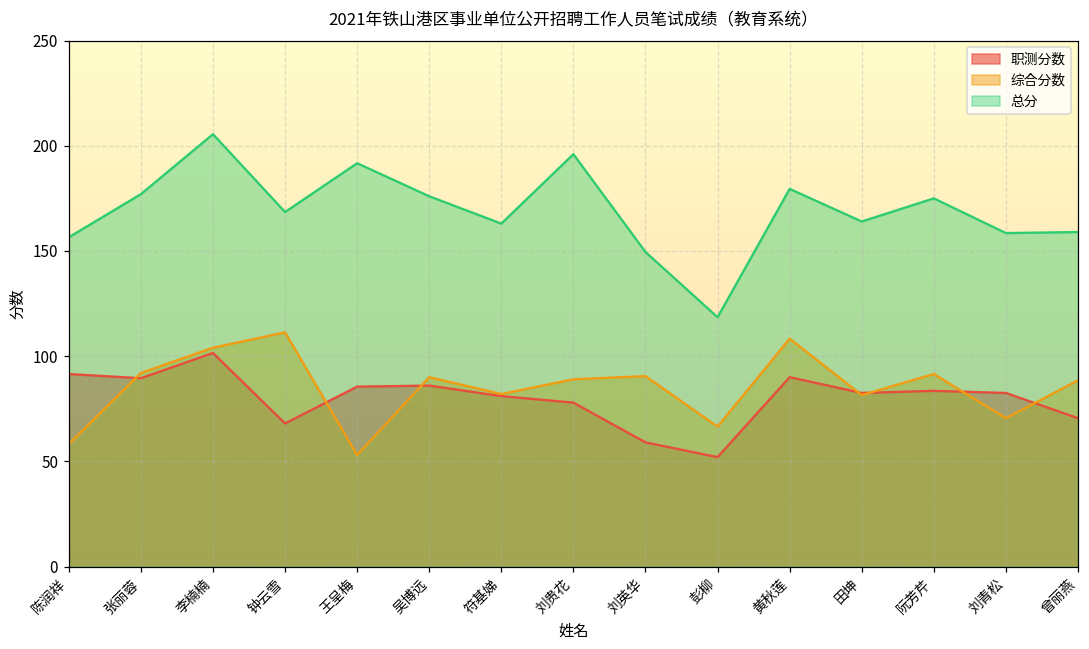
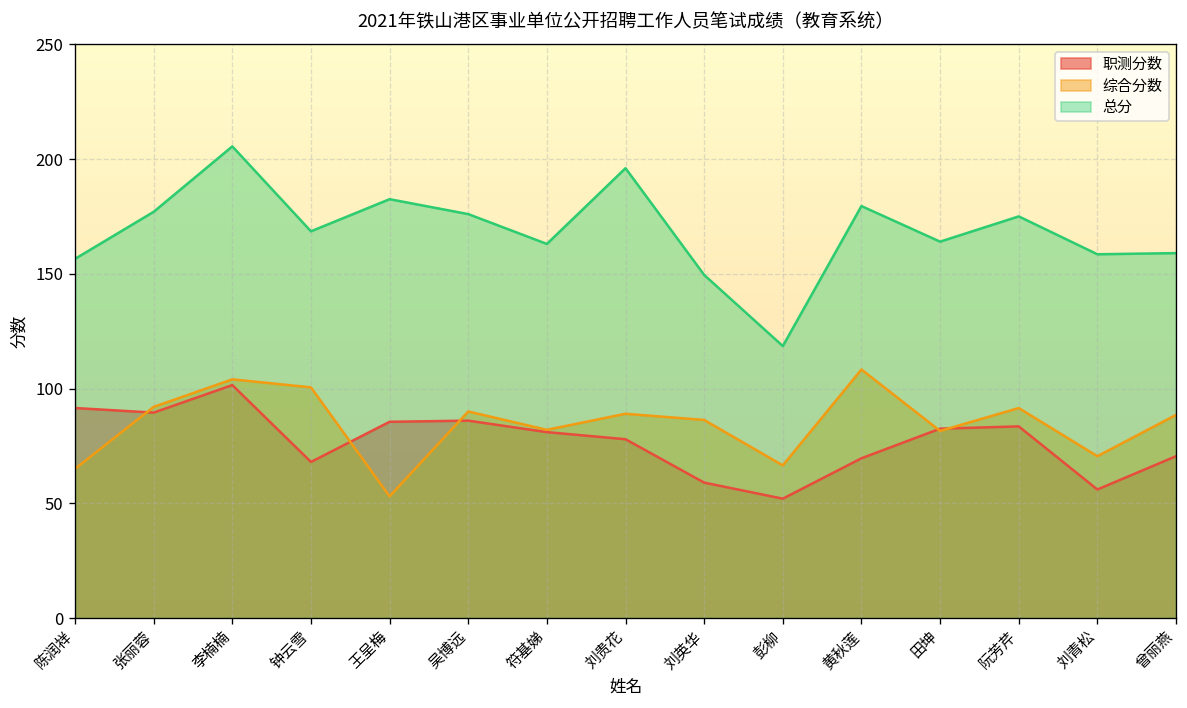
综合分数, 陈润祥: 58 -> 65
综合分数, 钟云雪: 111 -> 101
总分, 王呈梅: 192 -> 183
综合分数, 刘英华: 91 -> 86
职测分数, 黄秋莲: 90 -> 70
职测分数, 刘青松: 83 -> 56
